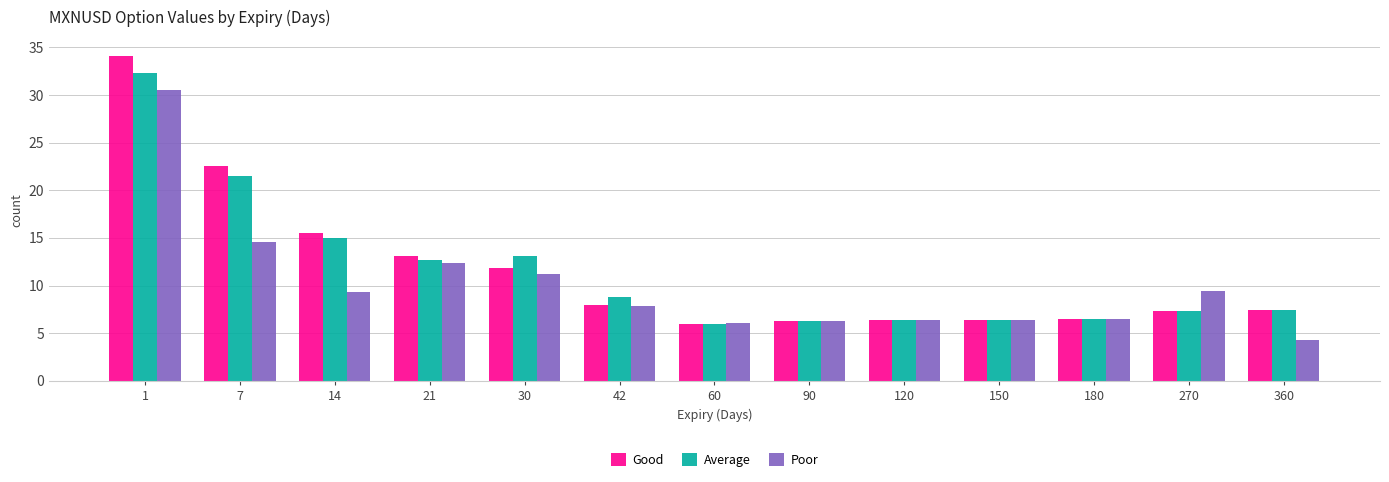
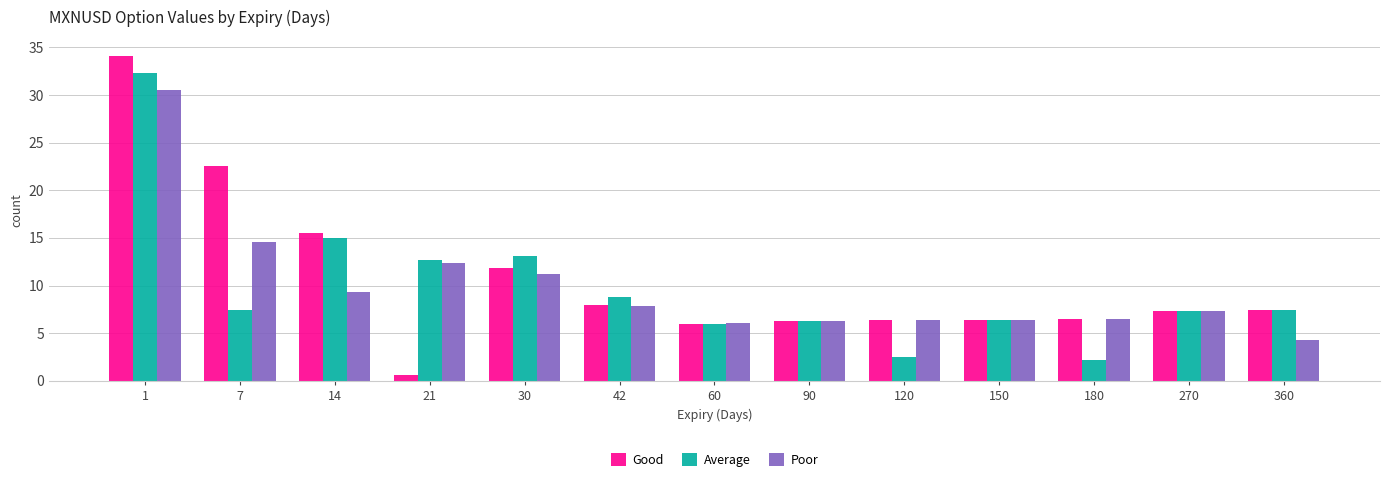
Average, 7: 21 -> 7
Good, 21: 13 -> 1
Average, 120: 6 -> 2
Average, 180: 6 -> 2
Poor, 270: 9 -> 7
